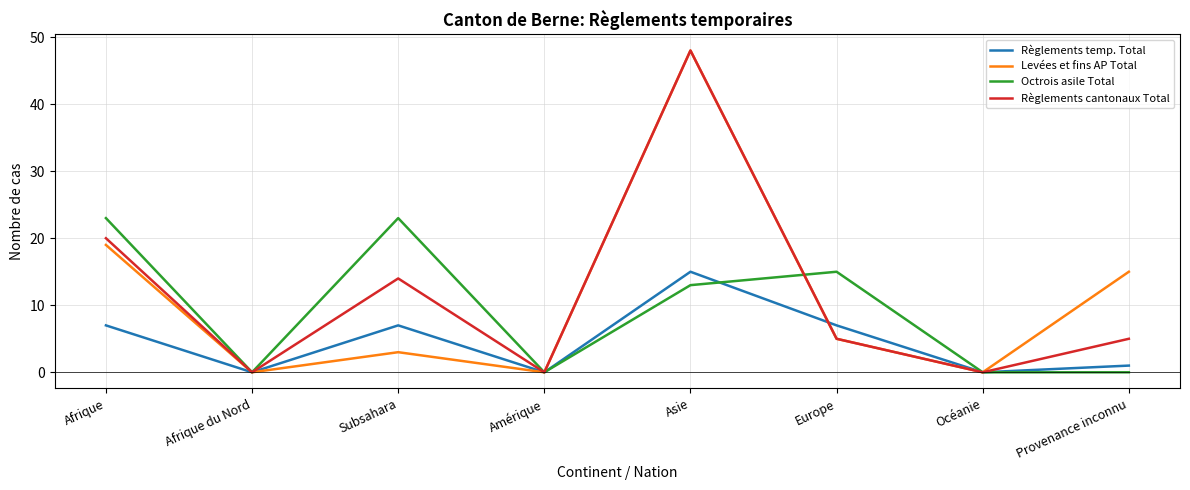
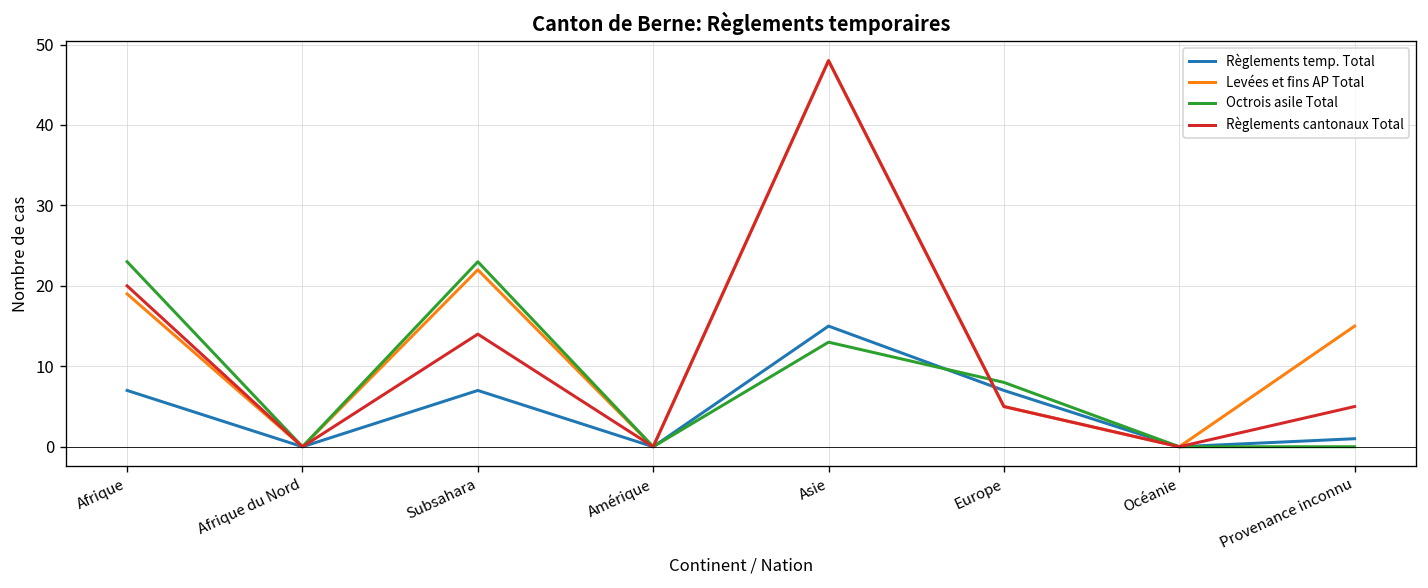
Levées et fins AP Total, Subsahara: 3 -> 22
Octrois asile Total, Europe: 15 -> 8
